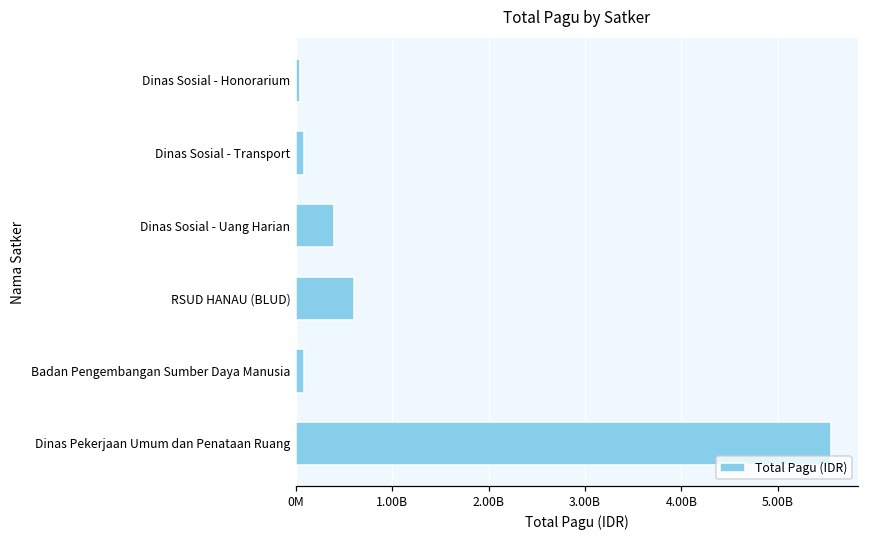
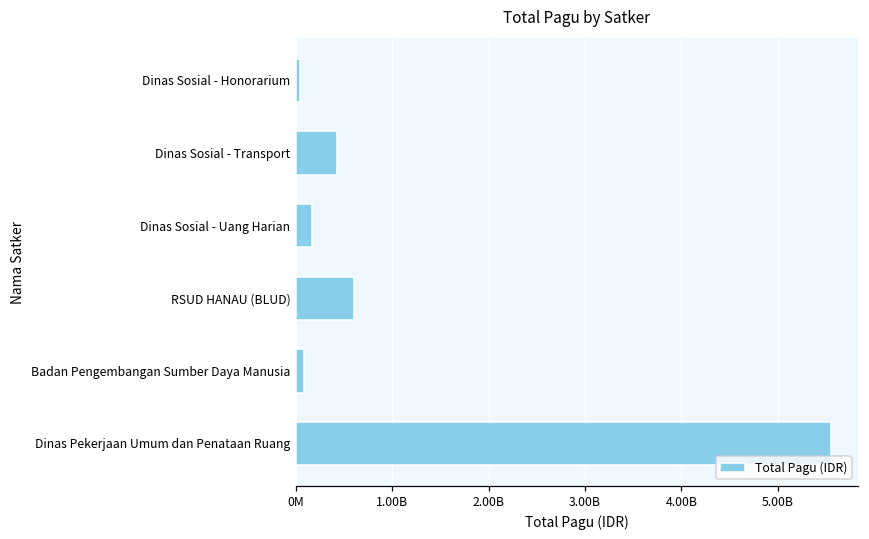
Dinas Sosial - Transport: 100000000 -> 400000000
Dinas Sosial - Uang Harian: 400000000 -> 200000000
